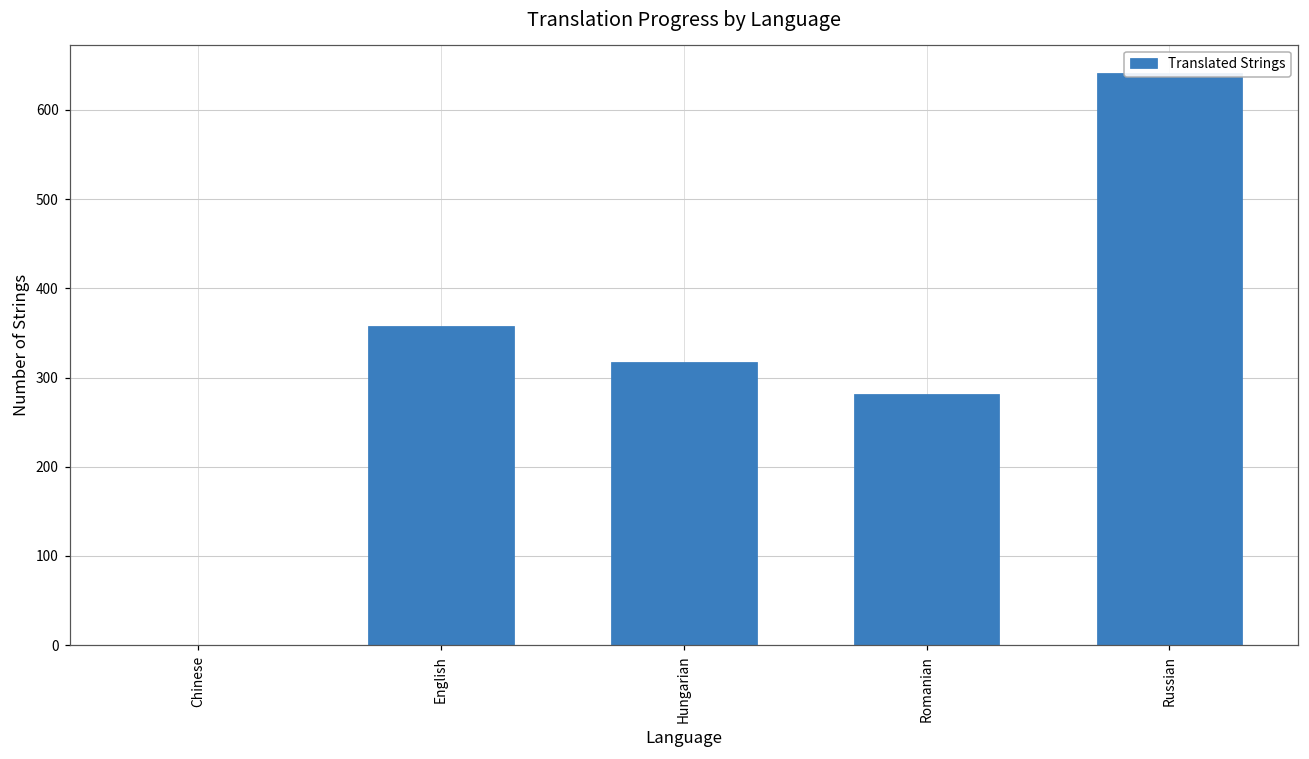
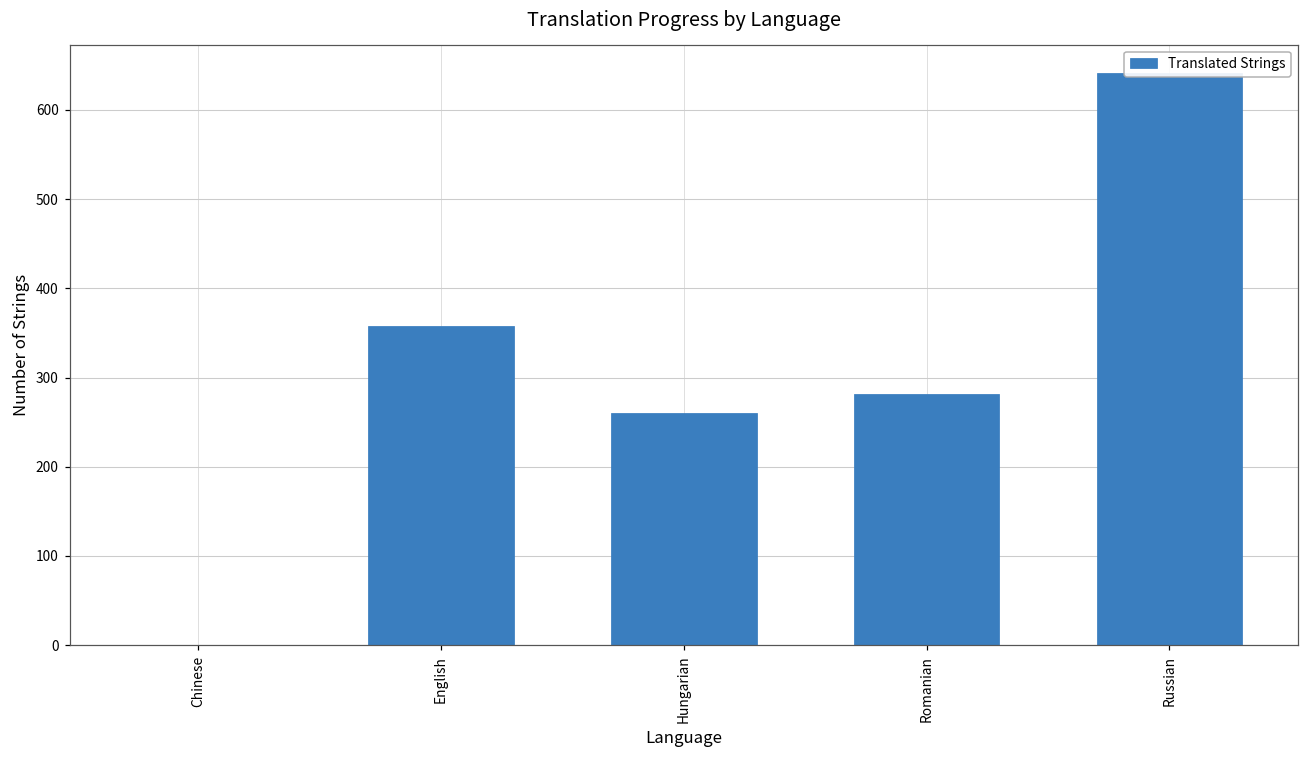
Hungarian: 320 -> 260
